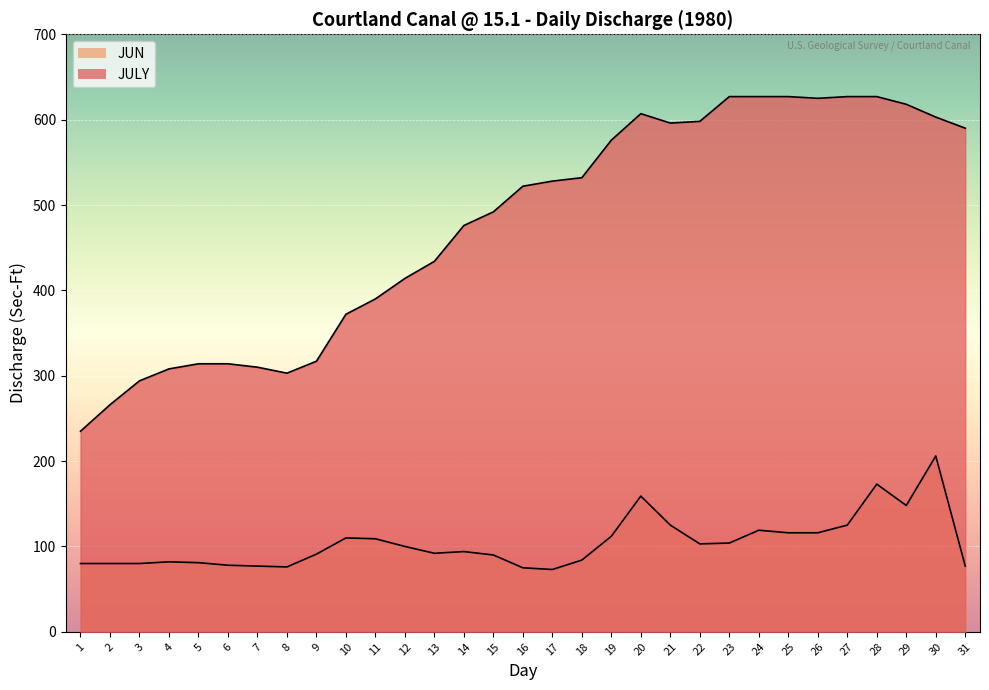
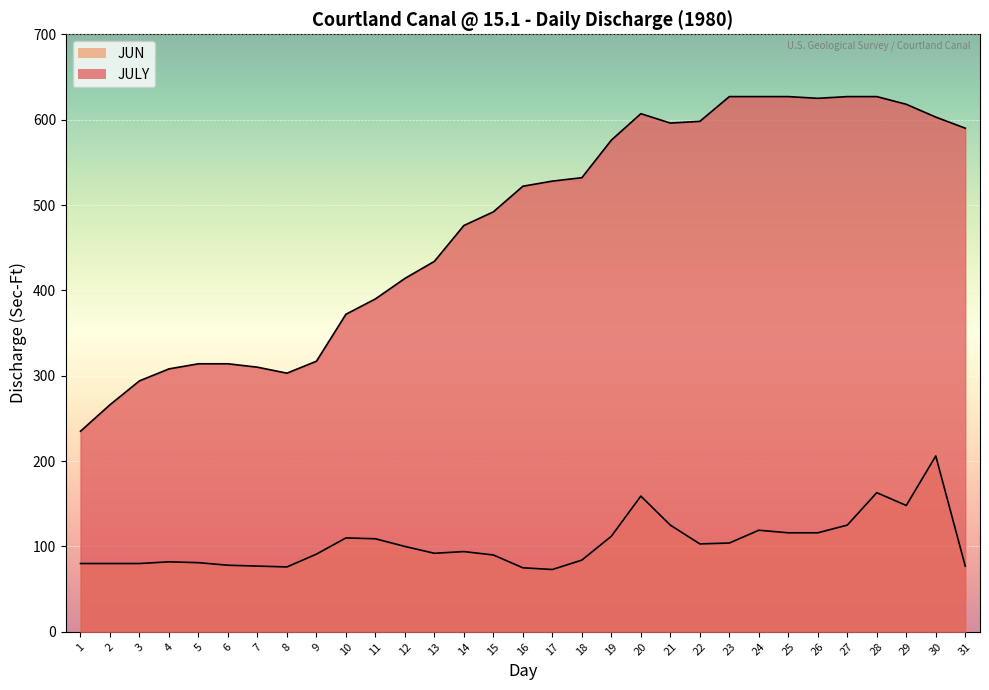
JUN, 28: 170 -> 160
